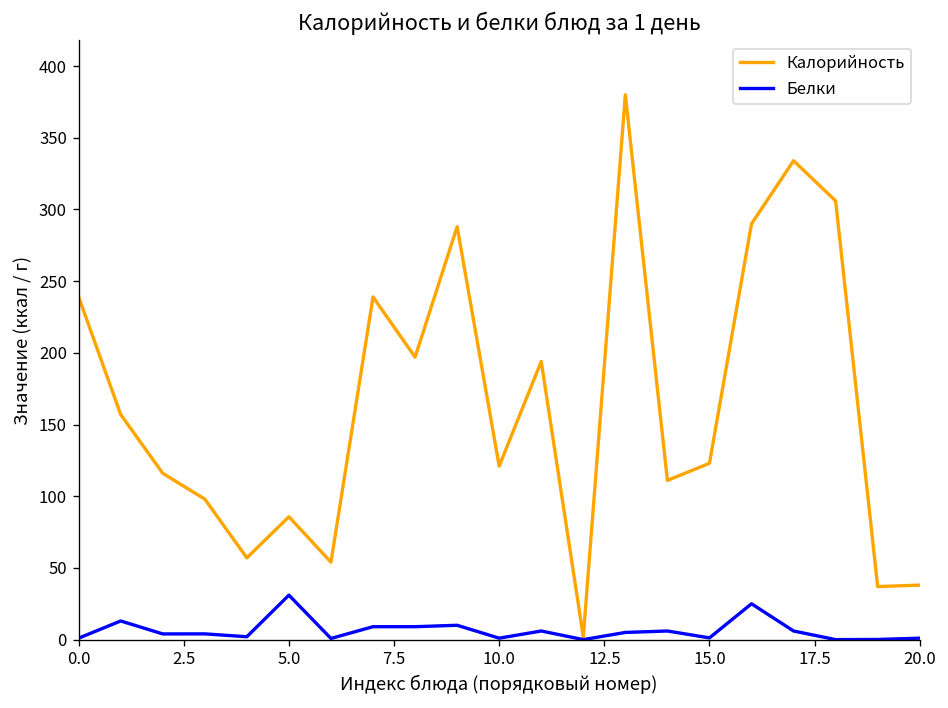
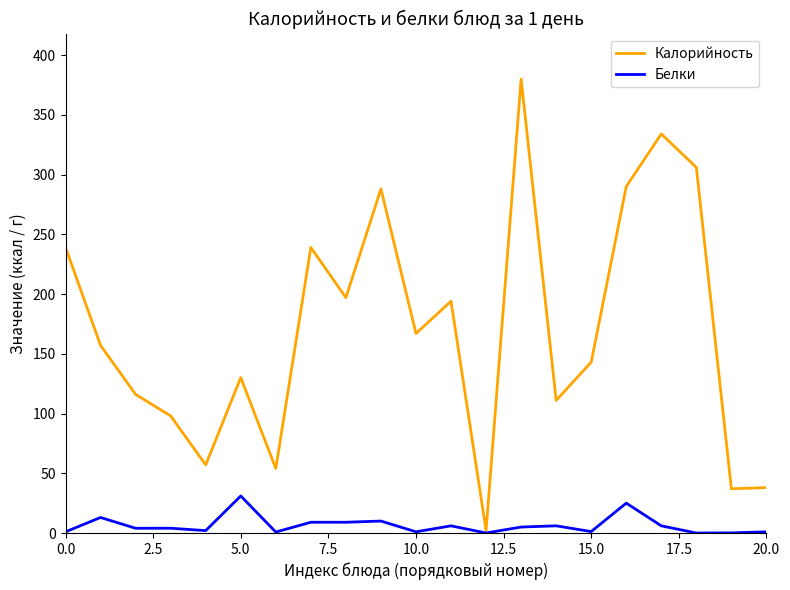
Калорийность, 5.0: 86 -> 130
Калорийность, 10.0: 121 -> 167
Калорийность, 15.0: 123 -> 143
